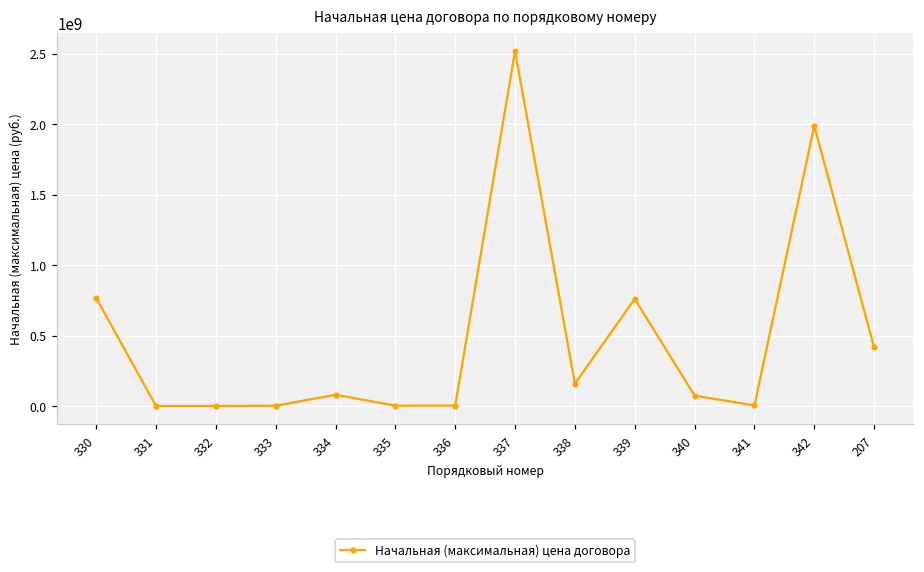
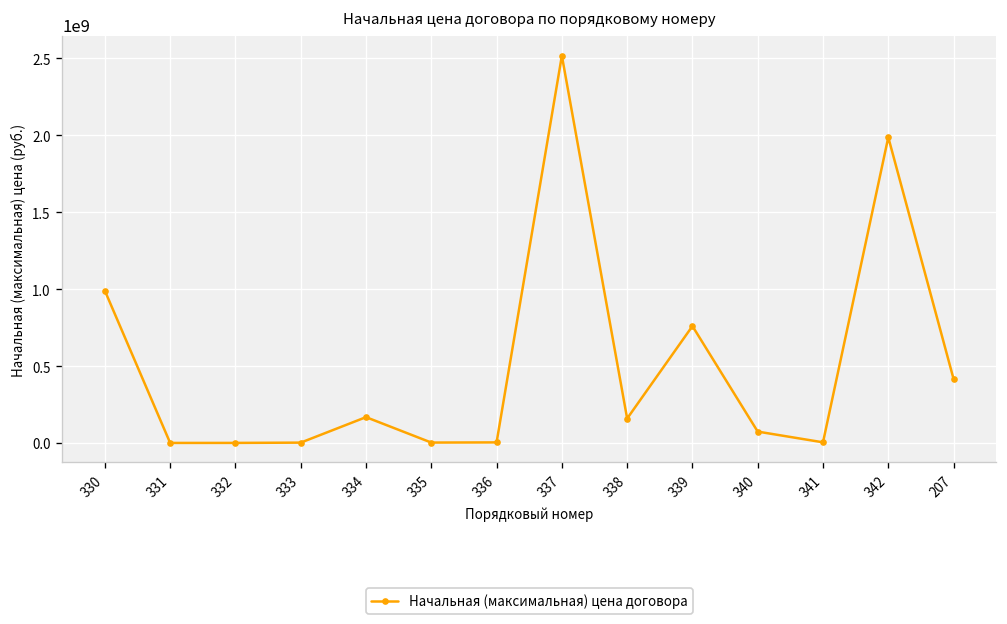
330: 770000000 -> 990000000
334: 80000000 -> 170000000
